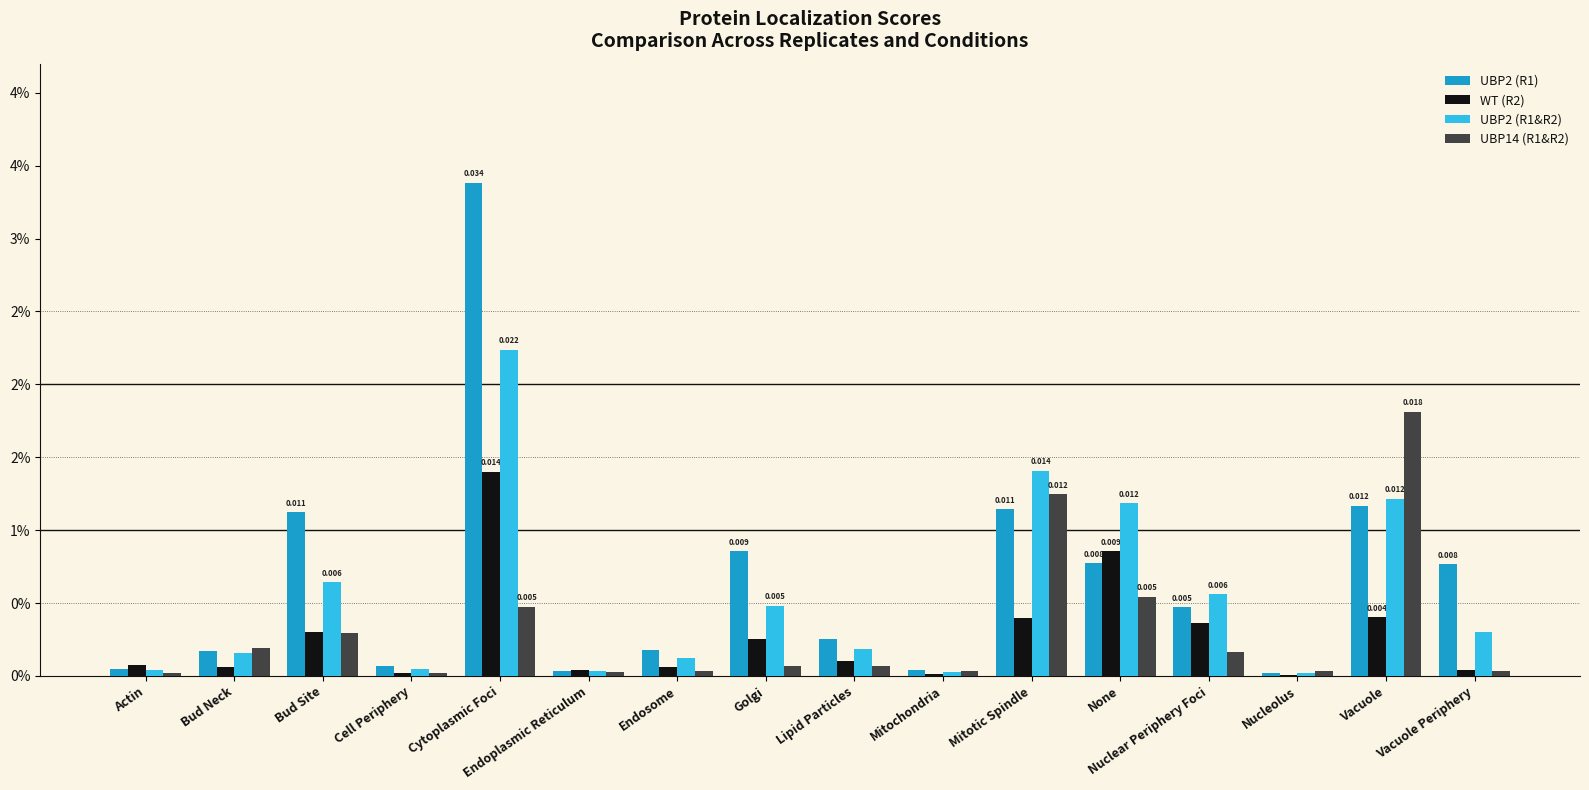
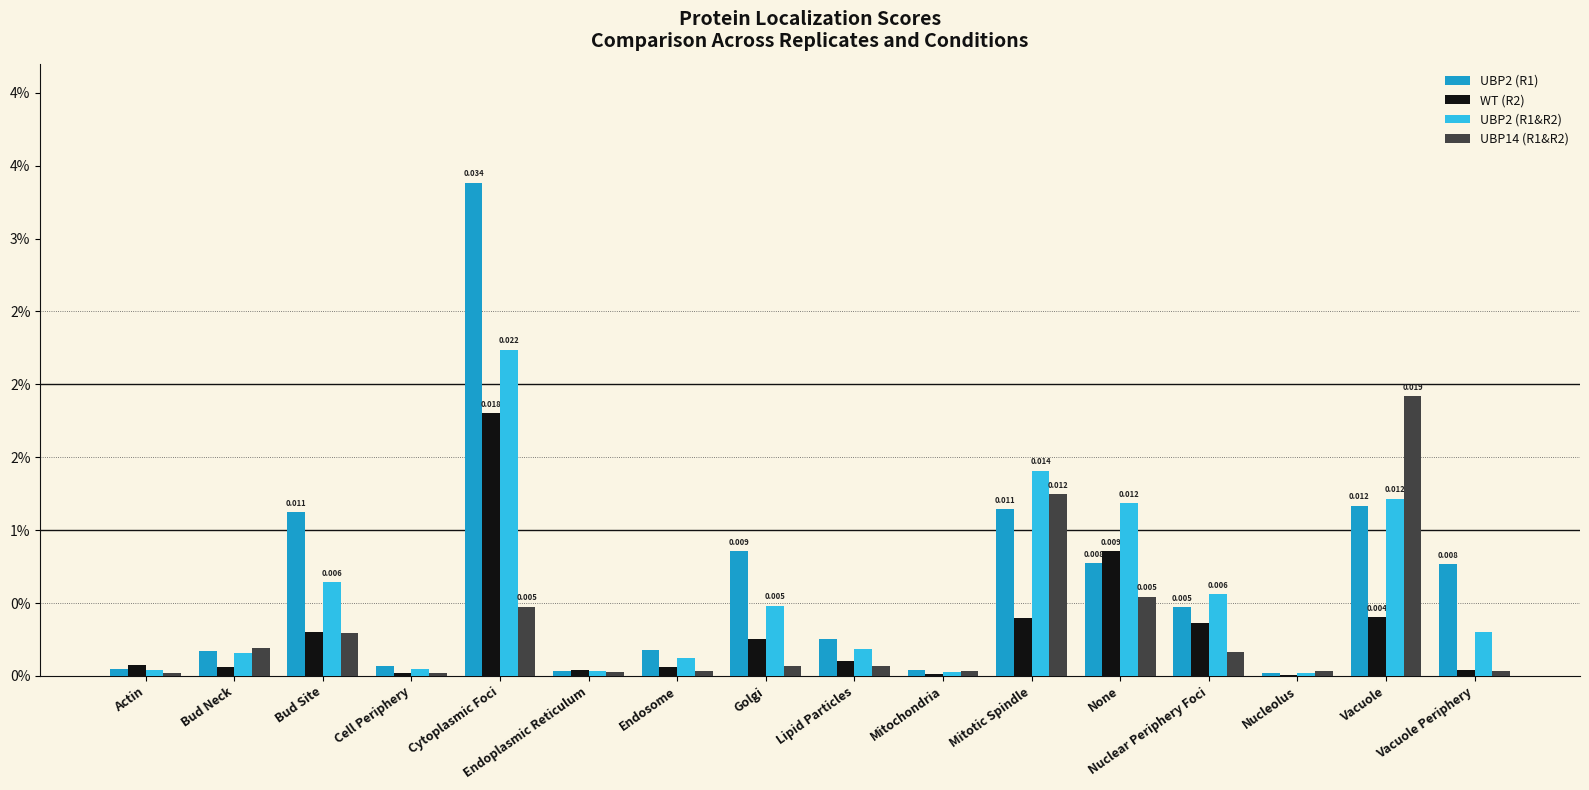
WT (R2), Cytoplasmic Foci: 0.014 -> 0.018
UBP14 (R1&R2), Vacuole: 0.018 -> 0.019
